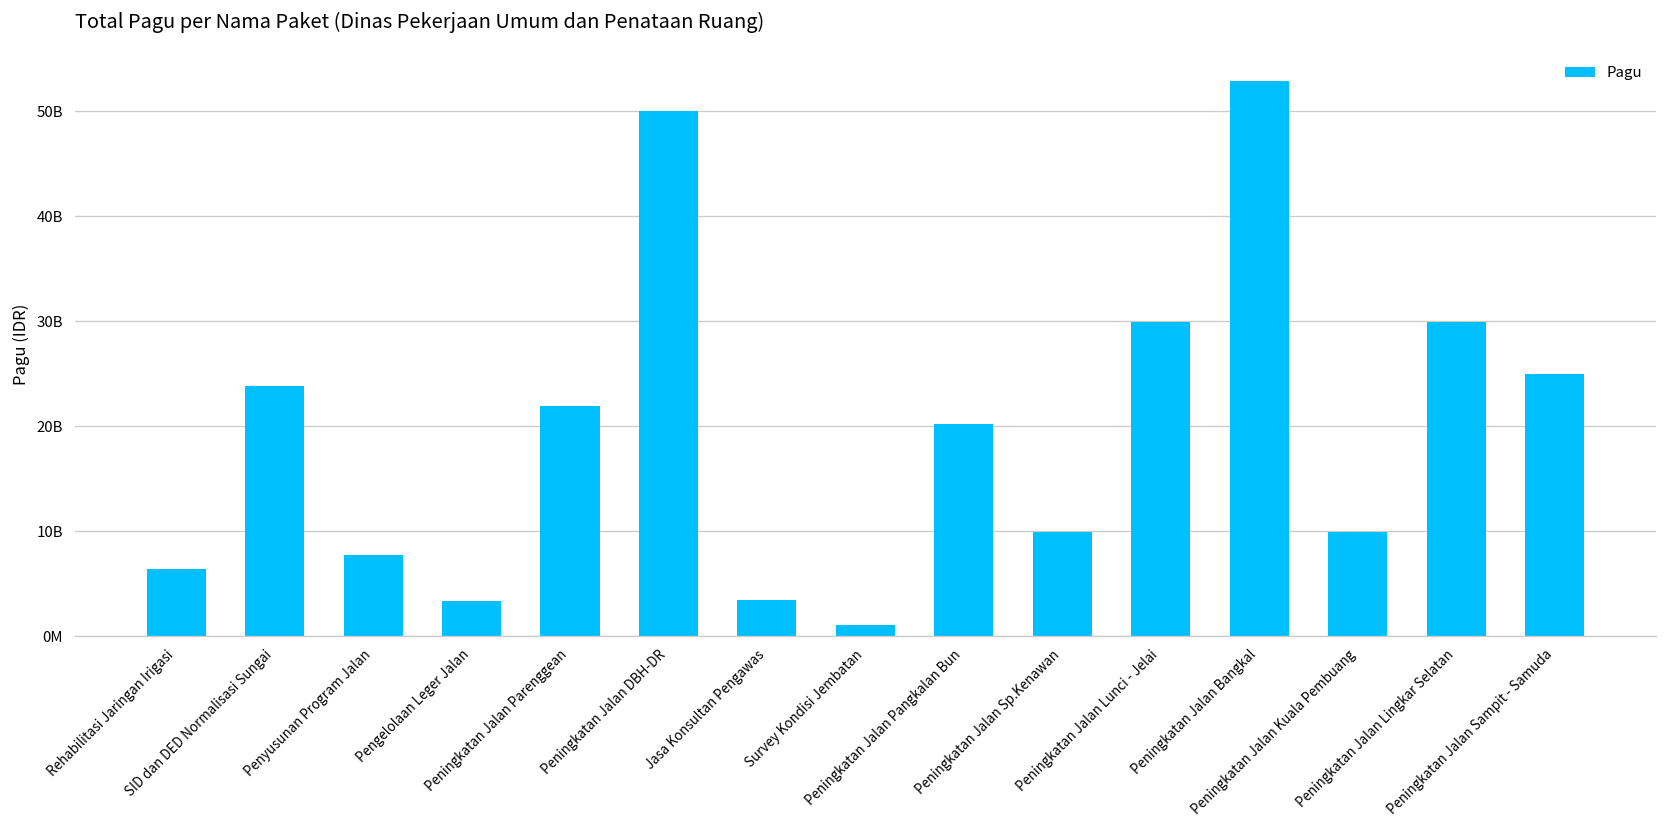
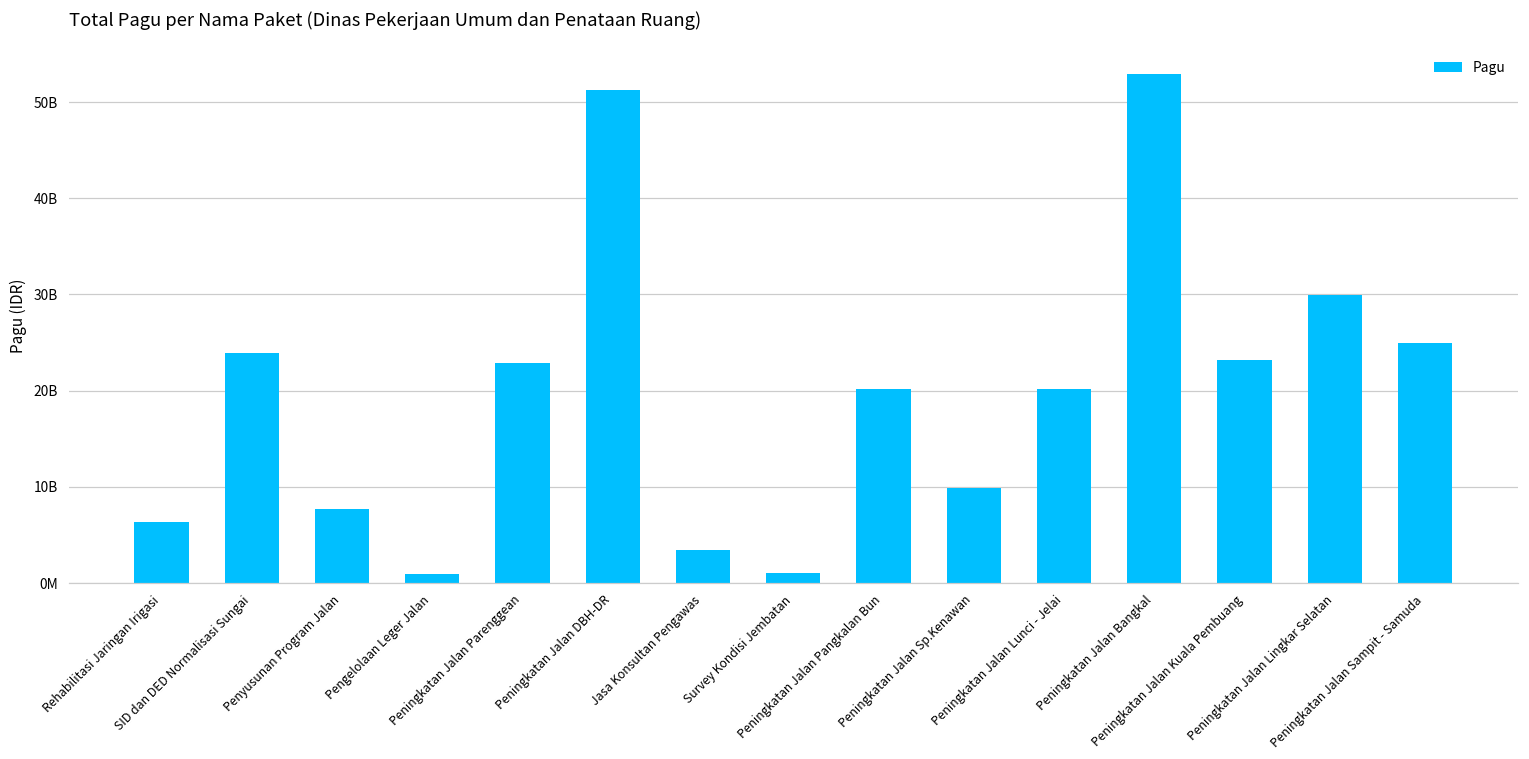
Pengelolaan Leger Jalan: 3000000000 -> 1000000000
Peningkatan Jalan Parenggean: 22000000000 -> 23000000000
Peningkatan Jalan DBH-DR: 50000000000 -> 51000000000
Peningkatan Jalan Lunci - Jelai: 30000000000 -> 20000000000
Peningkatan Jalan Kuala Pembuang: 10000000000 -> 23000000000
